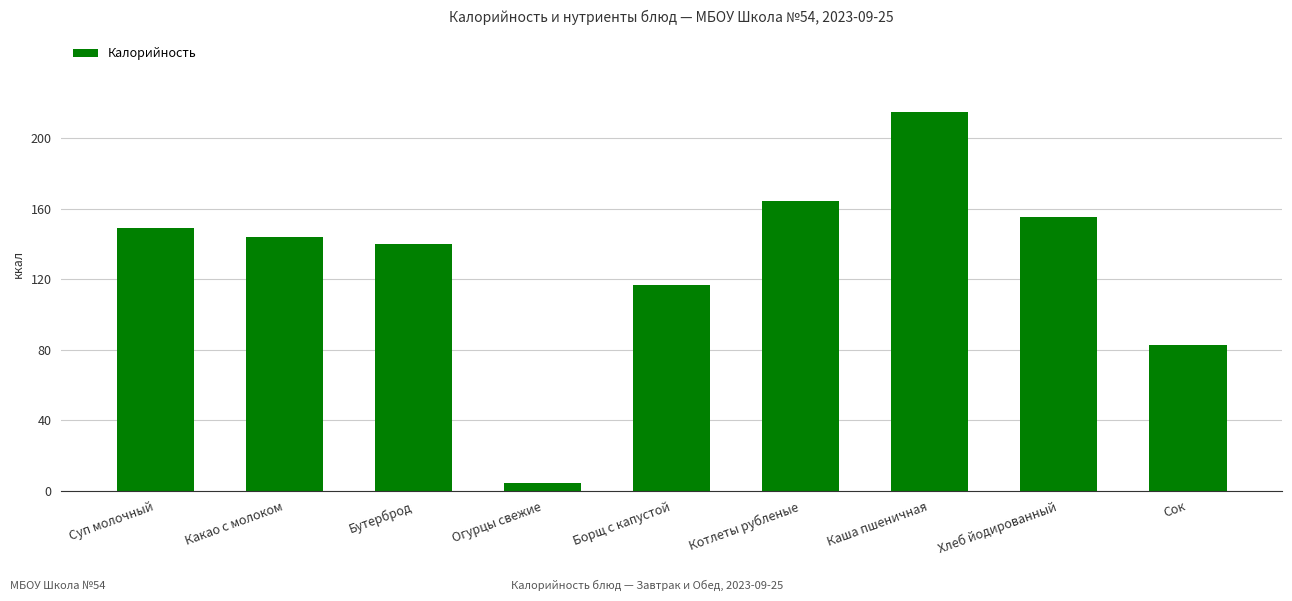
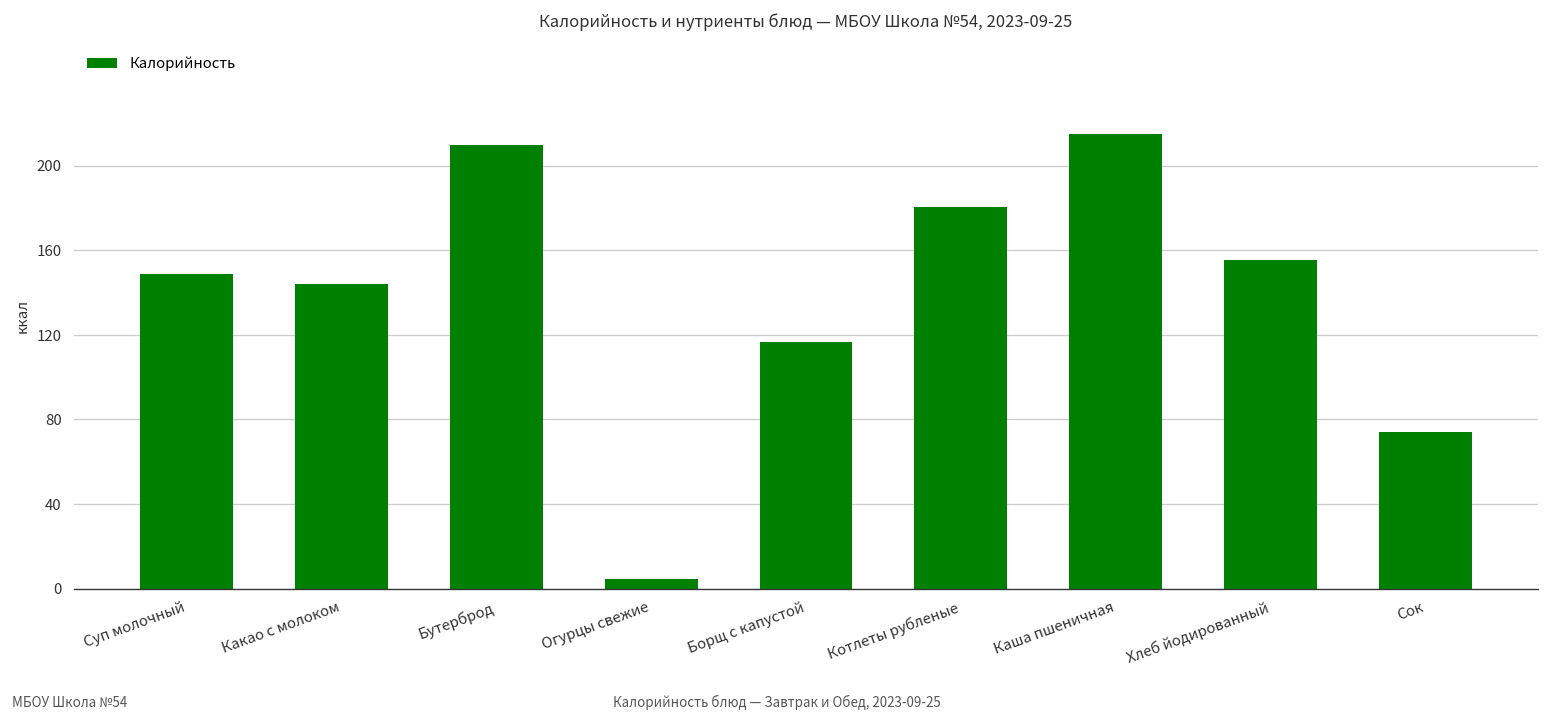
Бутерброд: 140 -> 210
Котлеты рубленые: 164 -> 180
Сок: 83 -> 74
